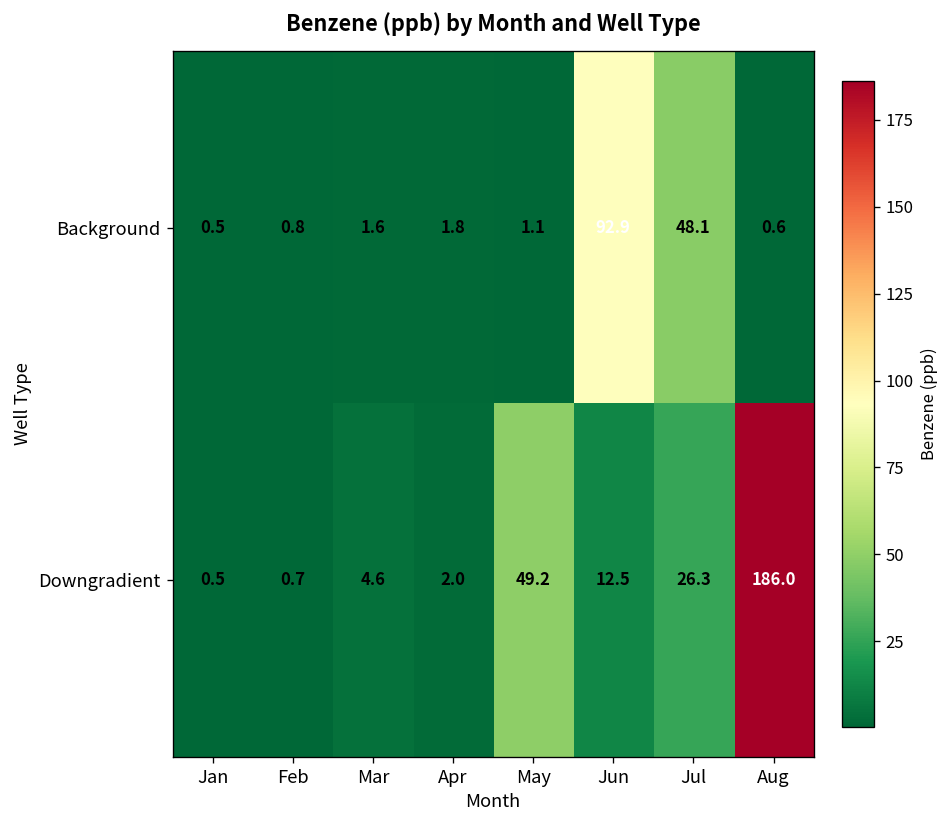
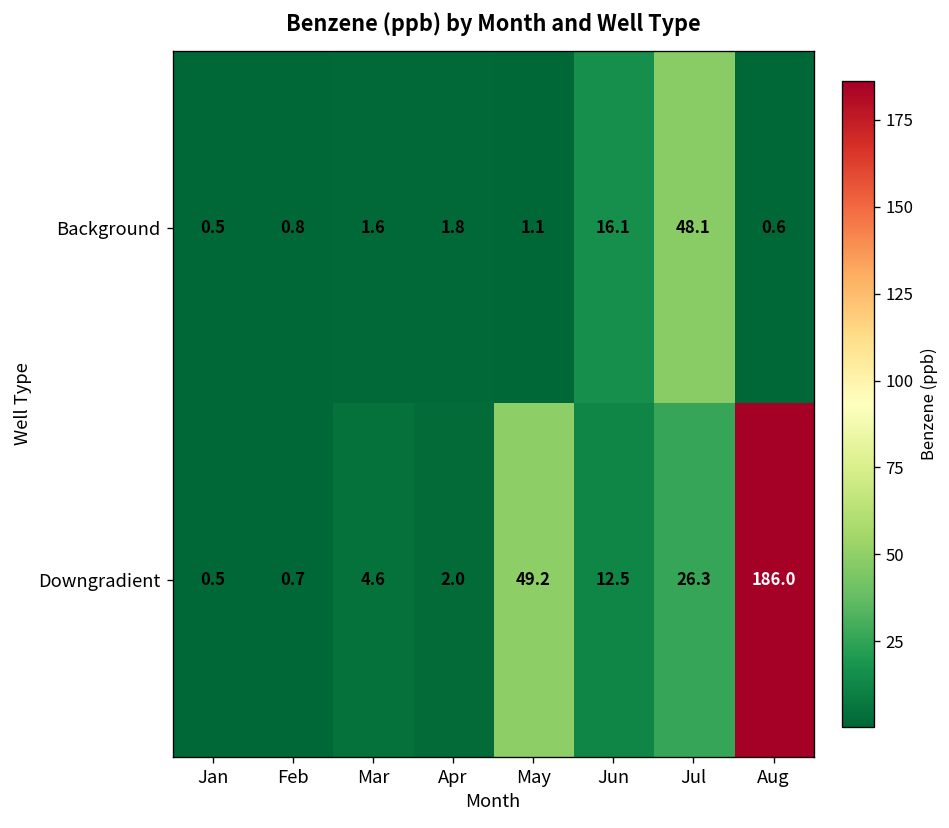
Background, Jun: 92.9 -> 16.1
